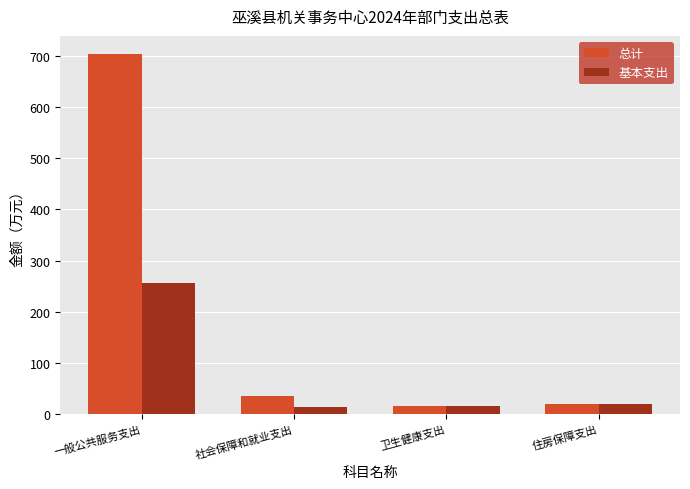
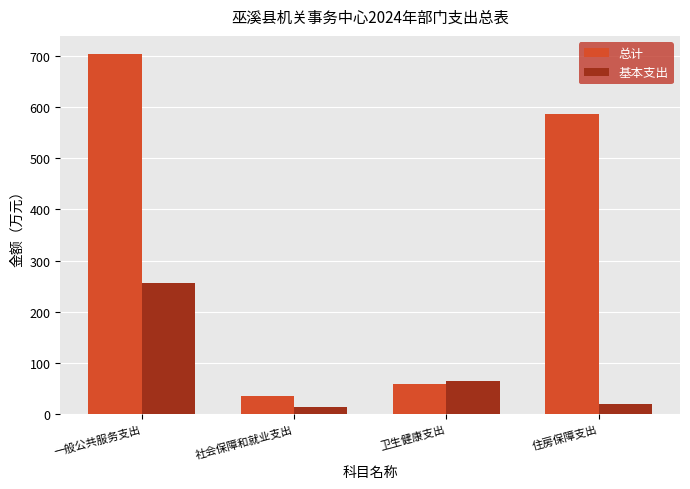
总计, 卫生健康支出: 10 -> 60
基本支出, 卫生健康支出: 10 -> 60
总计, 住房保障支出: 20 -> 590
